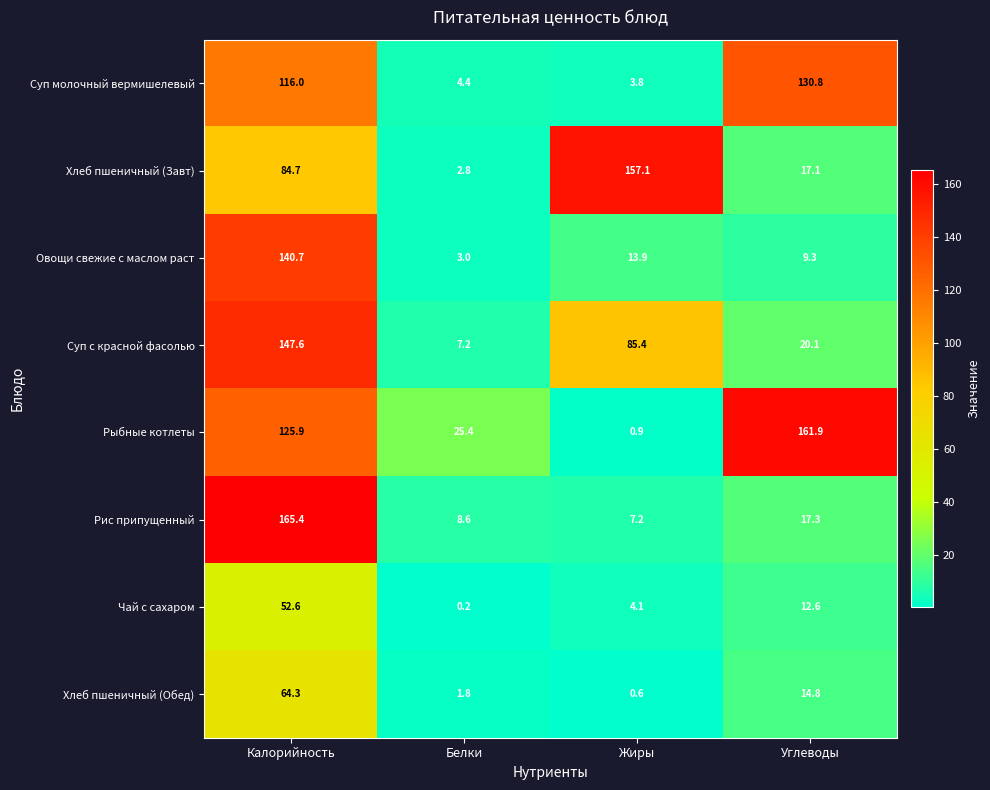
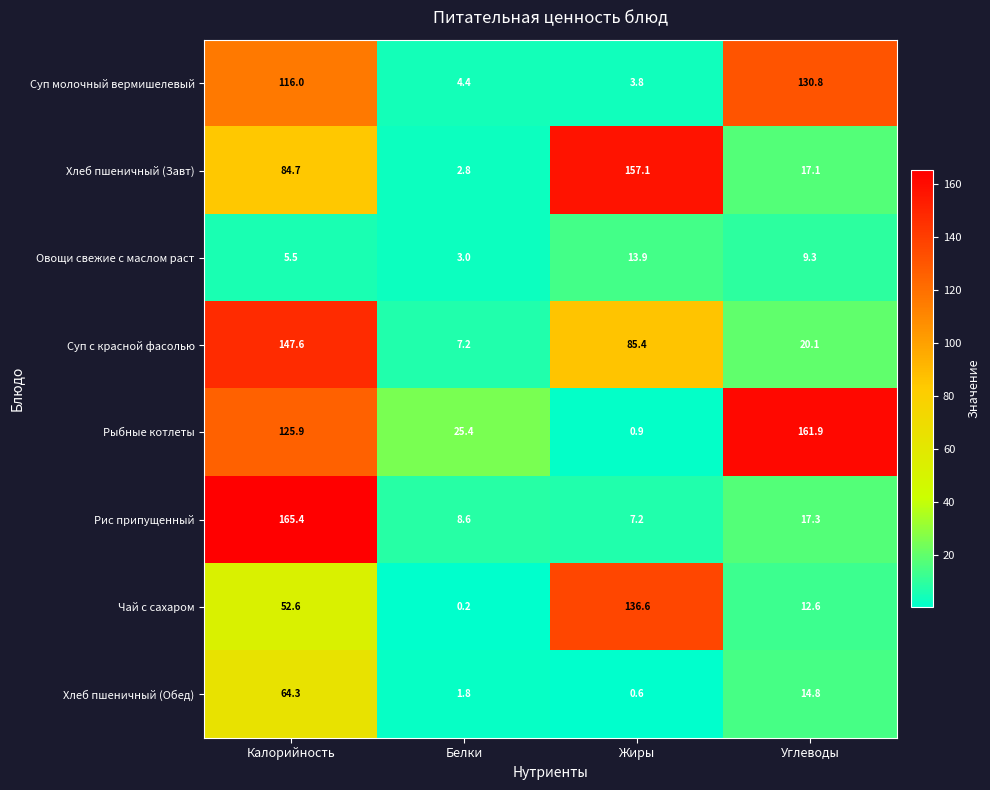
Овощи свежие с маслом раст, Калорийность: 140.7 -> 5.5
Чай с сахаром, Жиры: 4.1 -> 136.6
